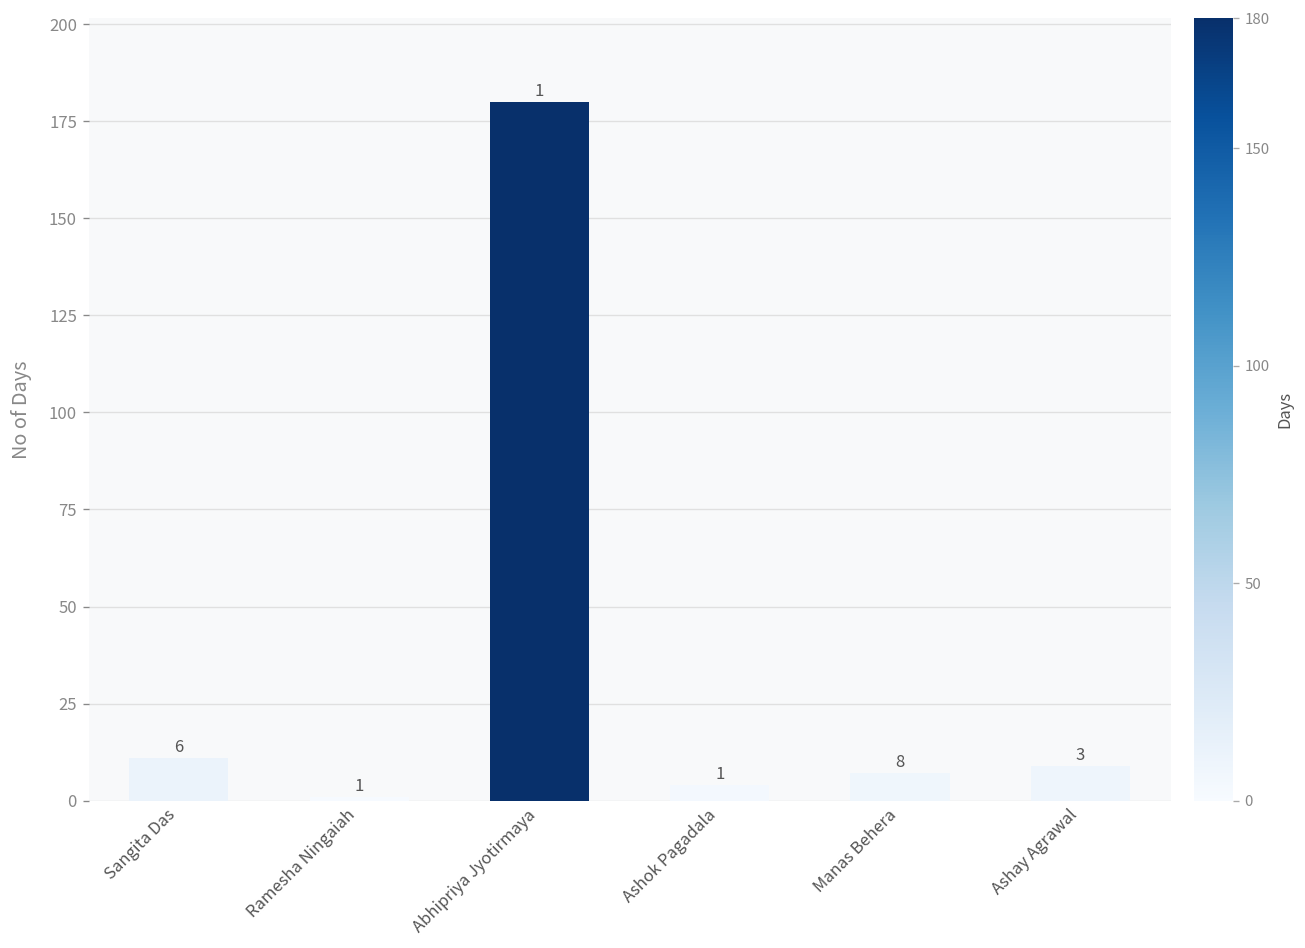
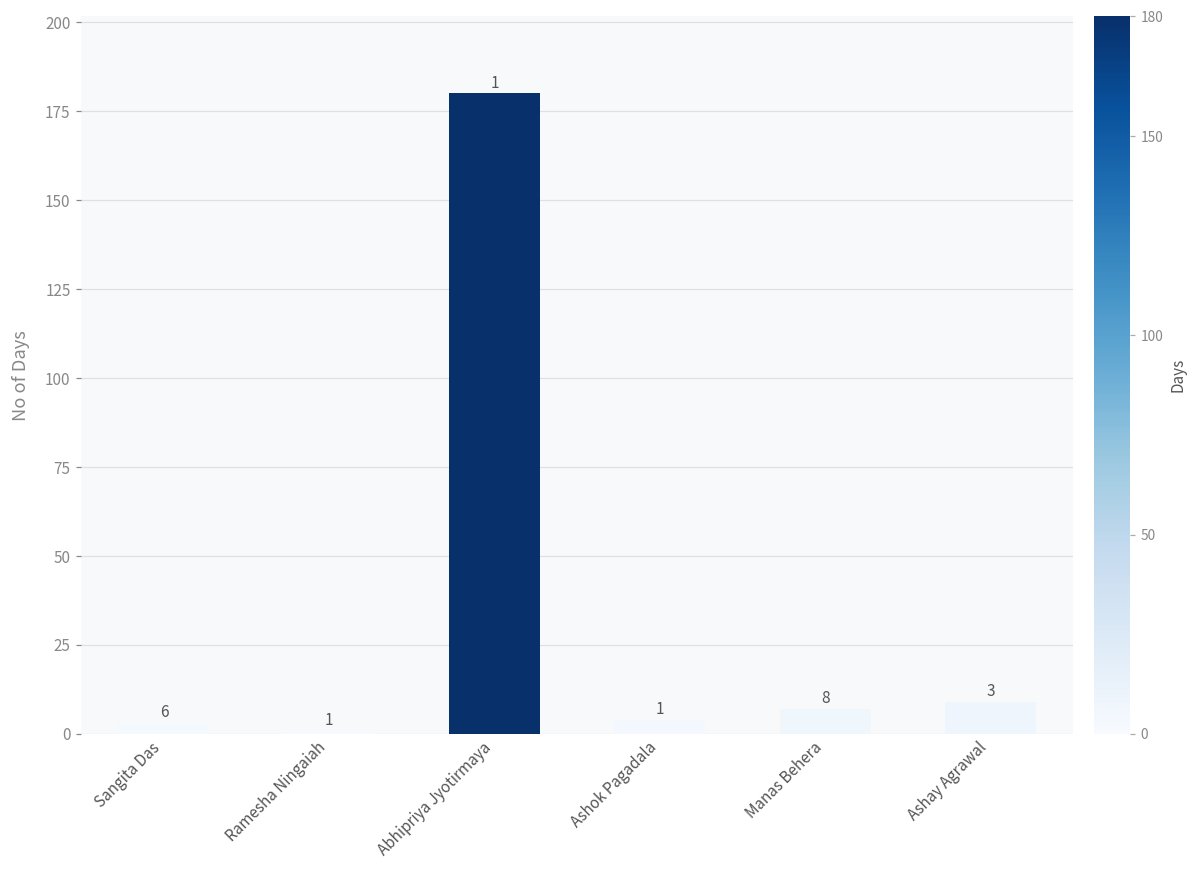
Sangita Das: 11 -> 3
